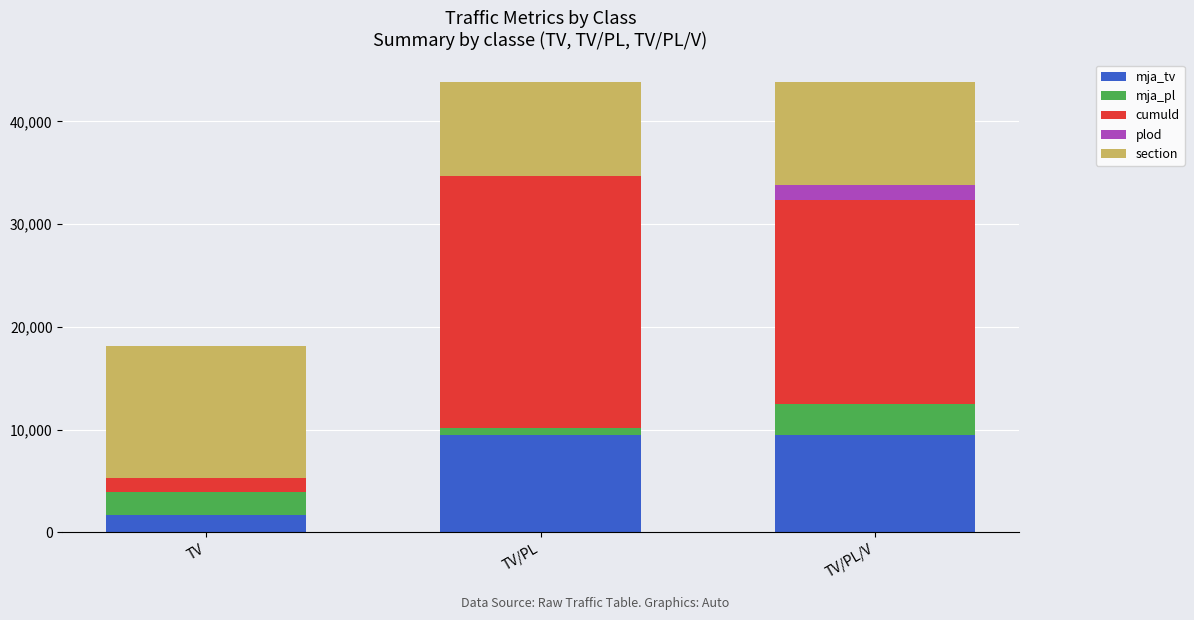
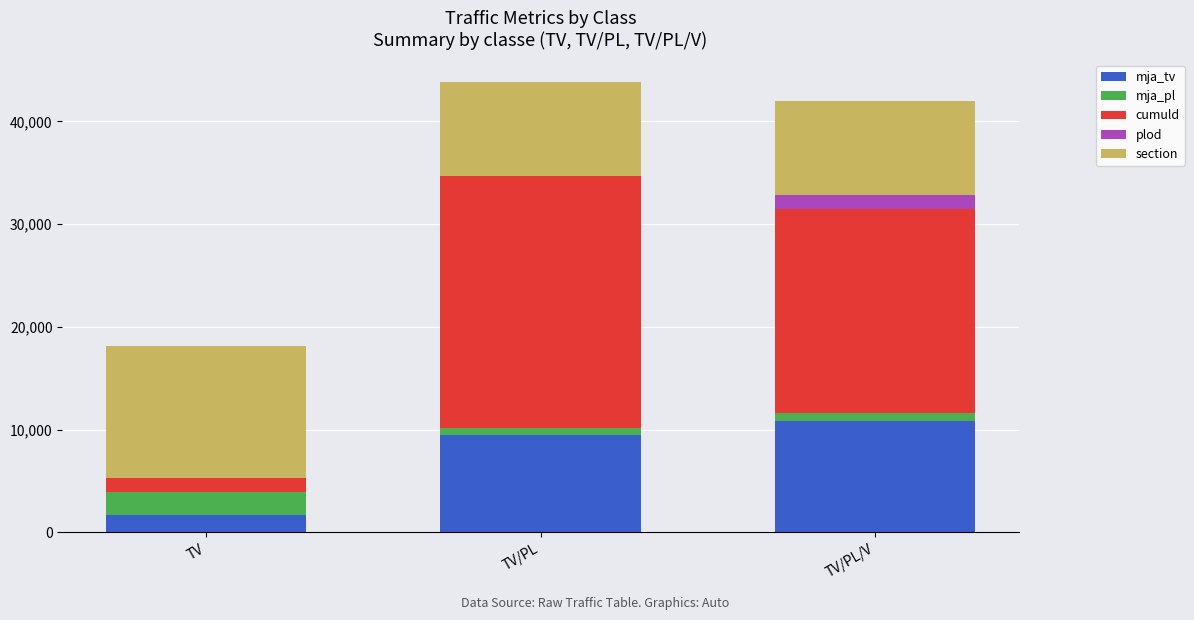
mja_tv, TV/PL/V: 9,400 -> 10,900
mja_pl, TV/PL/V: 3,100 -> 700
section, TV/PL/V: 10,000 -> 9,100
